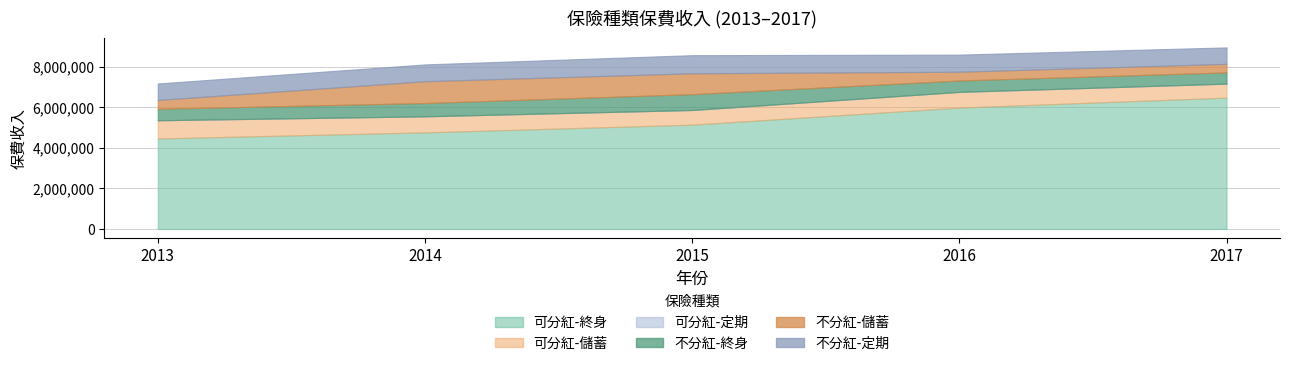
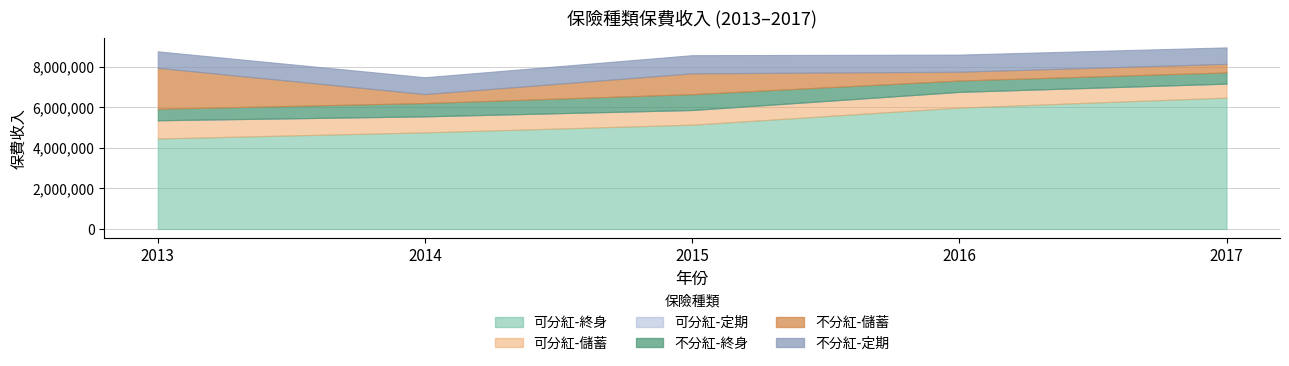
不分紅-儲蓄, 2013: 400,000 -> 2,000,000
不分紅-儲蓄, 2014: 1,100,000 -> 400,000
